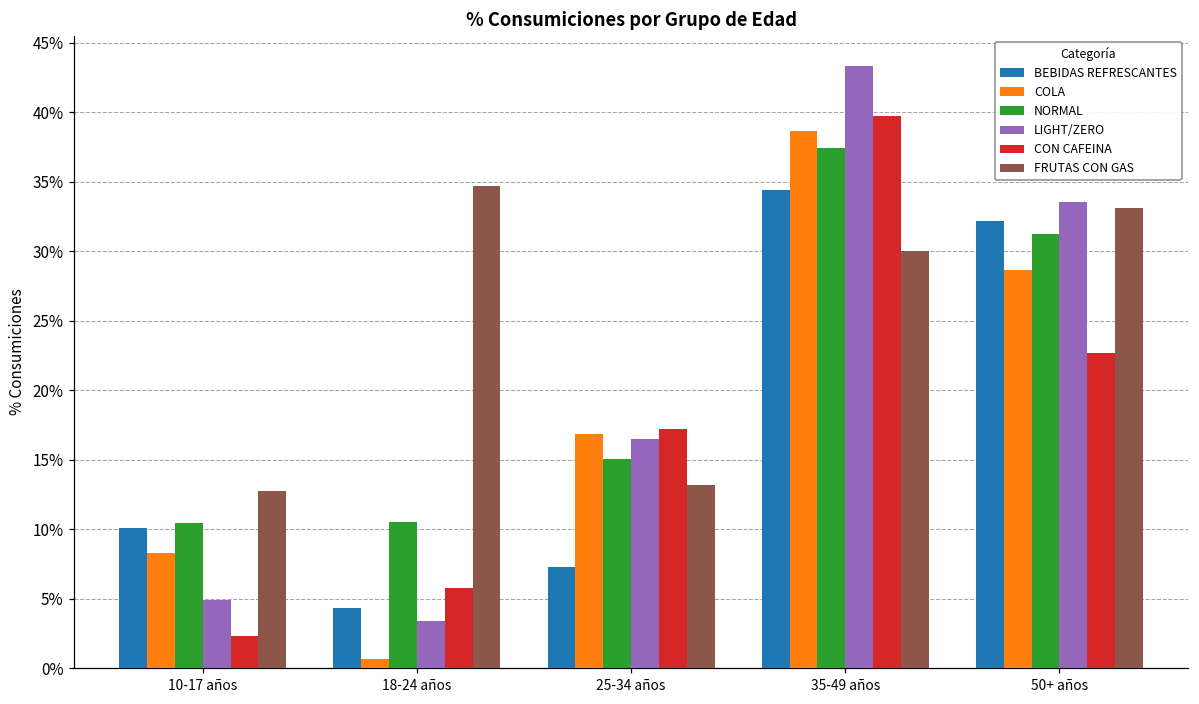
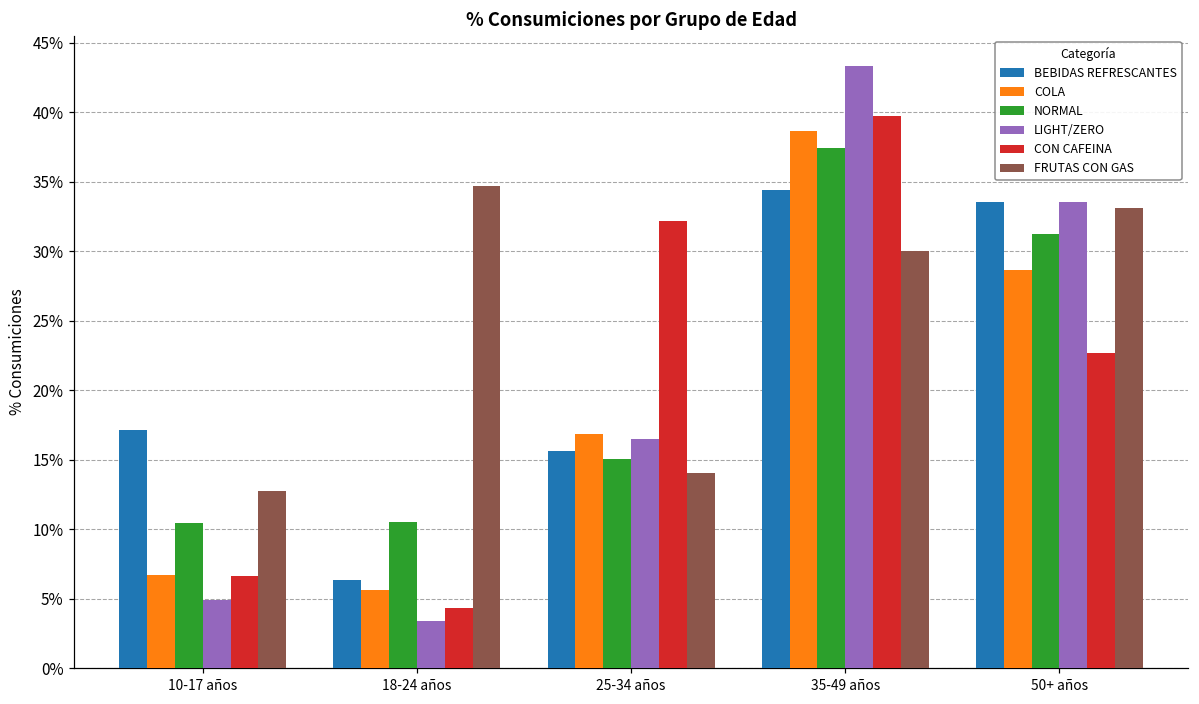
BEBIDAS REFRESCANTES, 10-17 años: 10.1% -> 17.2%
COLA, 10-17 años: 8.3% -> 6.7%
CON CAFEINA, 10-17 años: 2.3% -> 6.6%
BEBIDAS REFRESCANTES, 18-24 años: 4.3% -> 6.3%
COLA, 18-24 años: 0.6% -> 5.6%
CON CAFEINA, 18-24 años: 5.8% -> 4.3%
BEBIDAS REFRESCANTES, 25-34 años: 7.3% -> 15.6%
CON CAFEINA, 25-34 años: 17.2% -> 32.2%
FRUTAS CON GAS, 25-34 años: 13.2% -> 14.0%
BEBIDAS REFRESCANTES, 50+ años: 32.2% -> 33.5%
